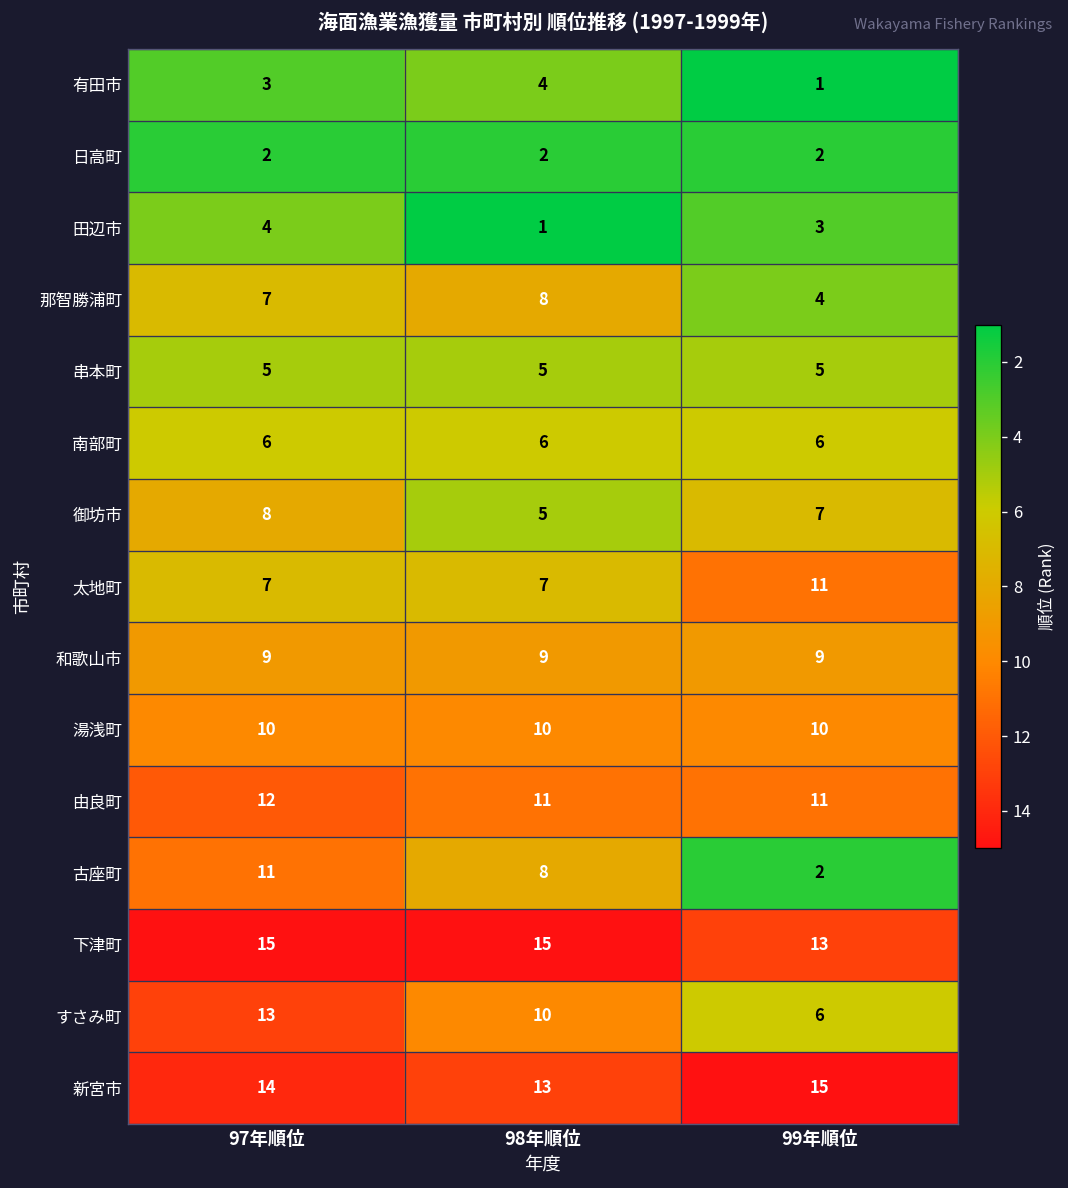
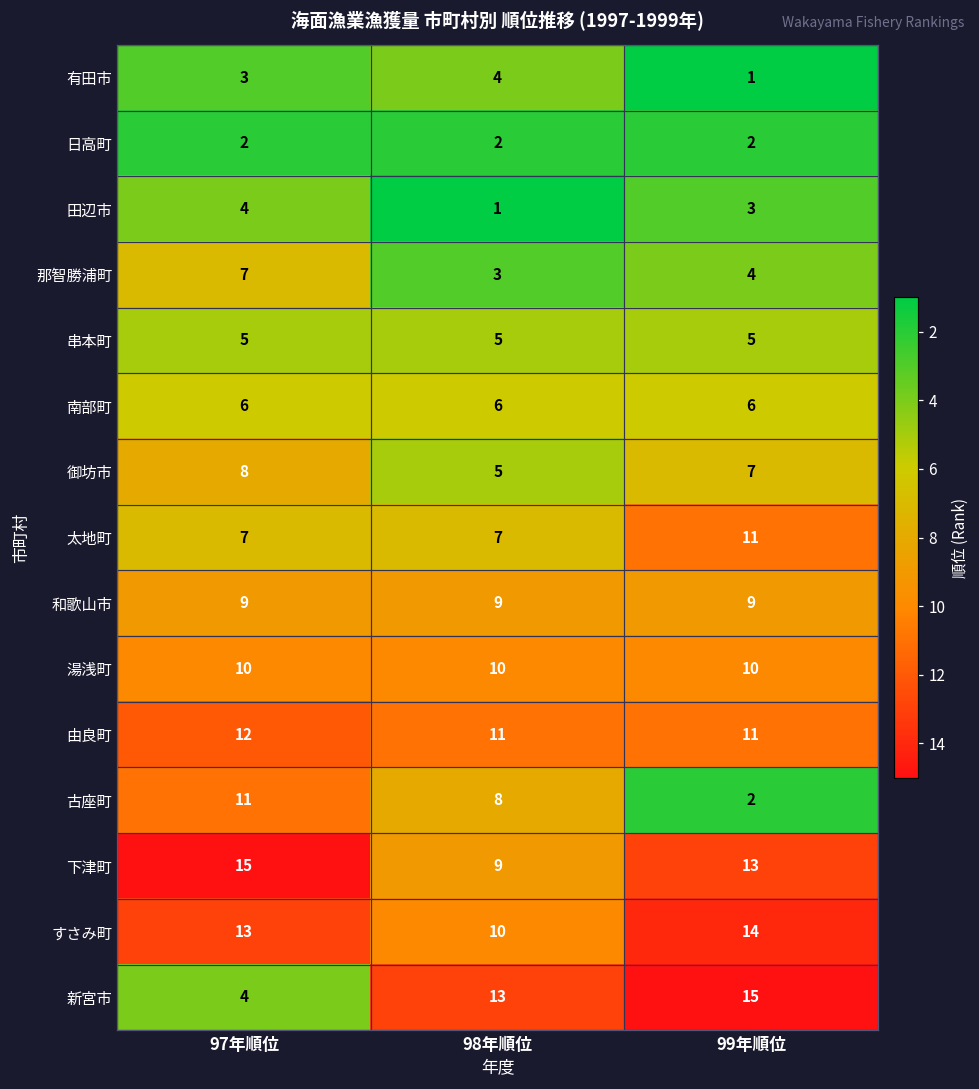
那智勝浦町, 98年順位: 8 -> 3
下津町, 98年順位: 15 -> 9
すさみ町, 99年順位: 6 -> 14
新宮市, 97年順位: 14 -> 4
